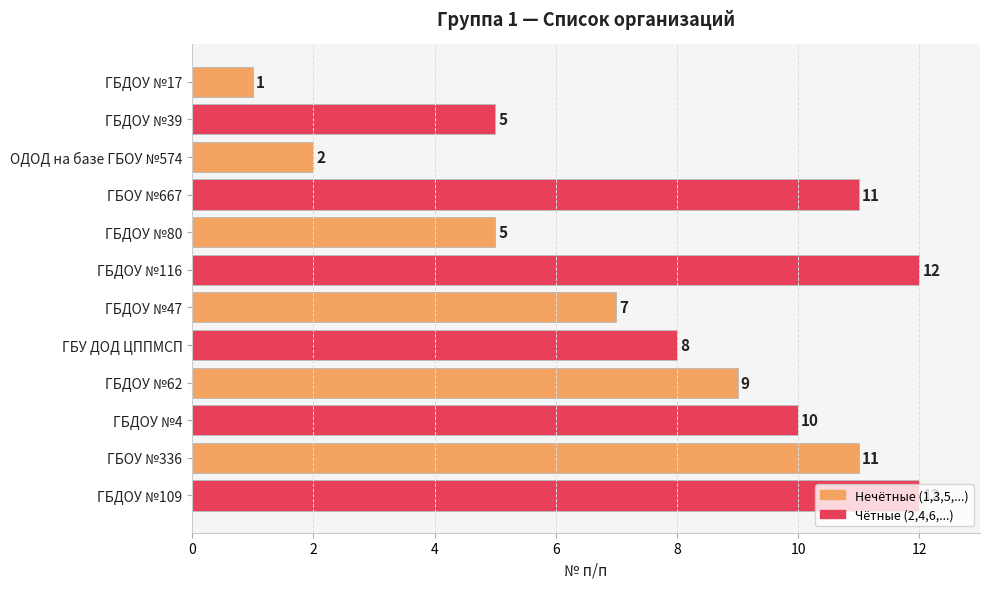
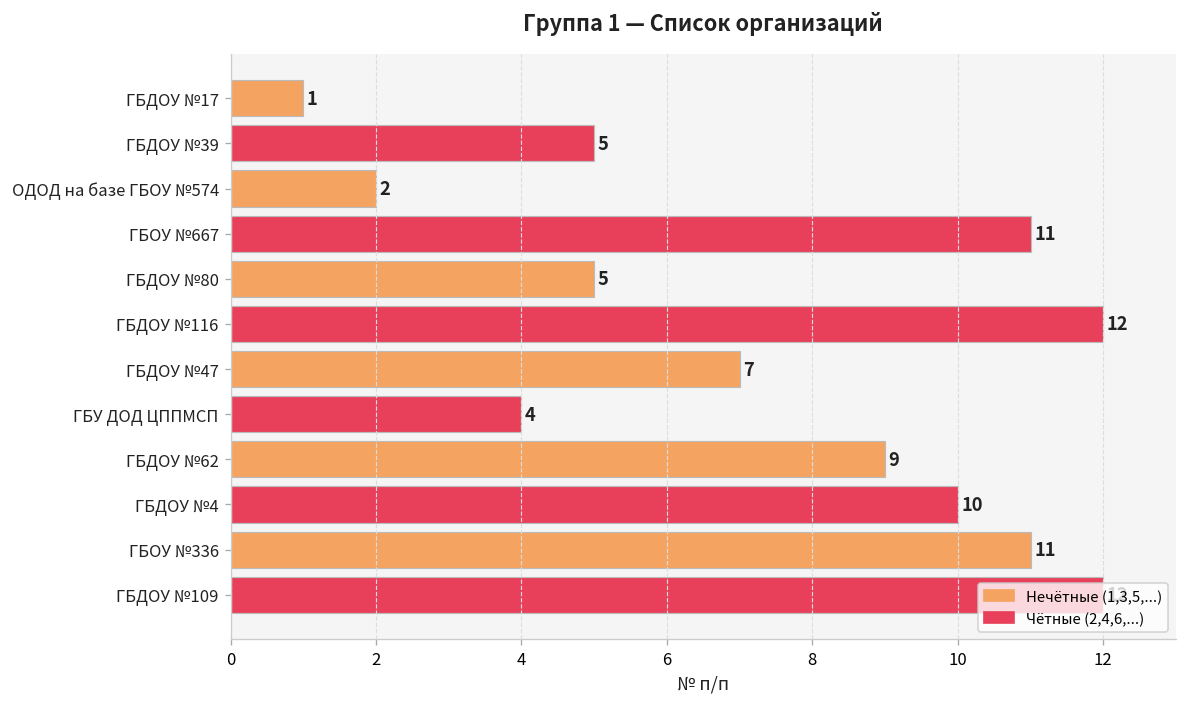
ГБУ ДОД ЦППМСП: 8 -> 4
